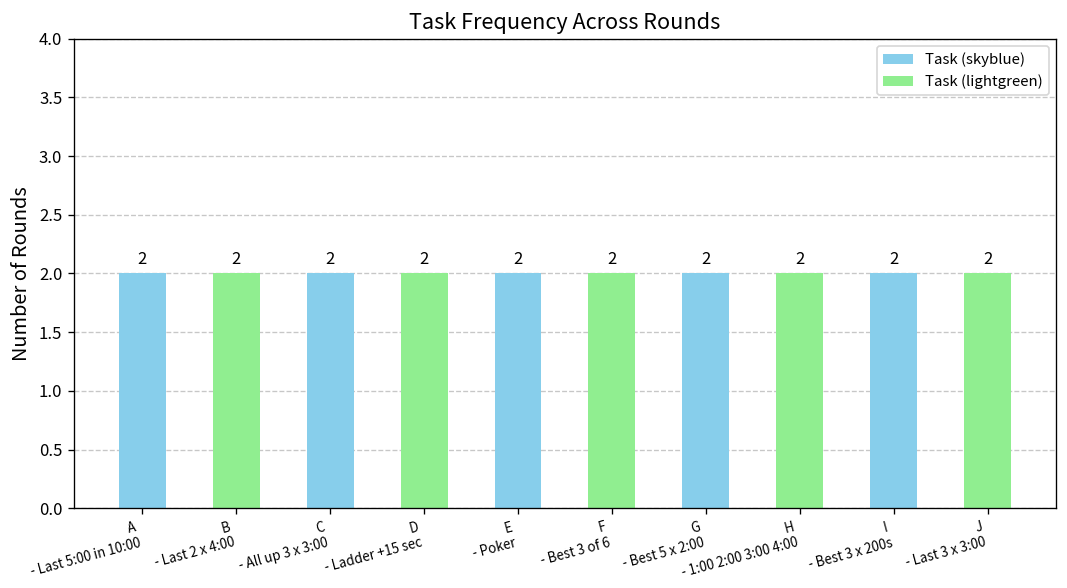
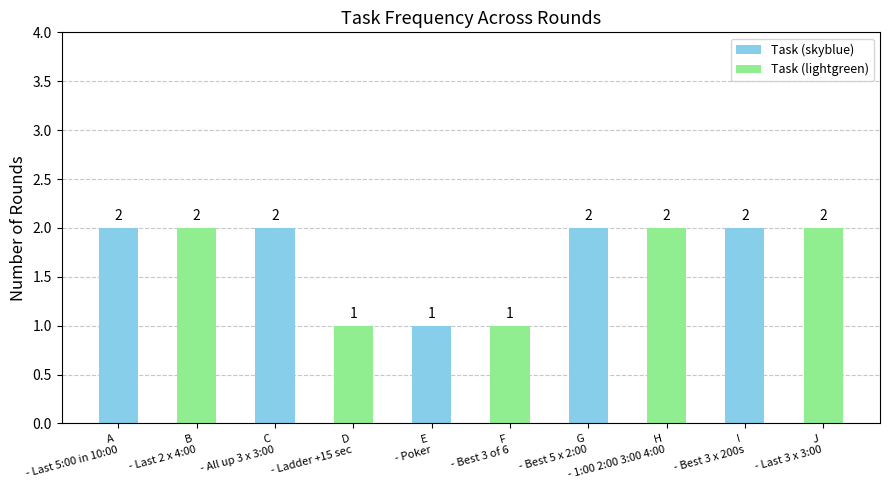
D - Ladder +15 sec: 2 -> 1
E - Poker: 2 -> 1
F - Best 3 of 6: 2 -> 1
